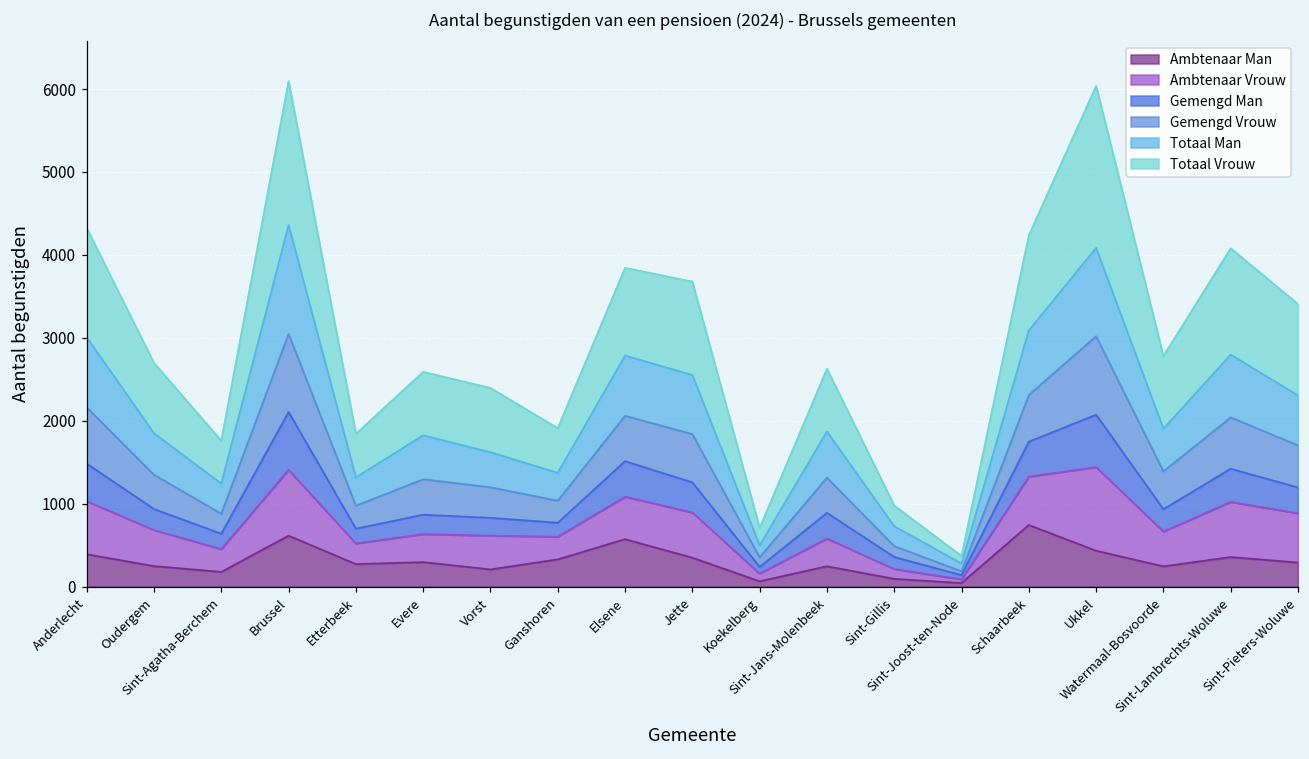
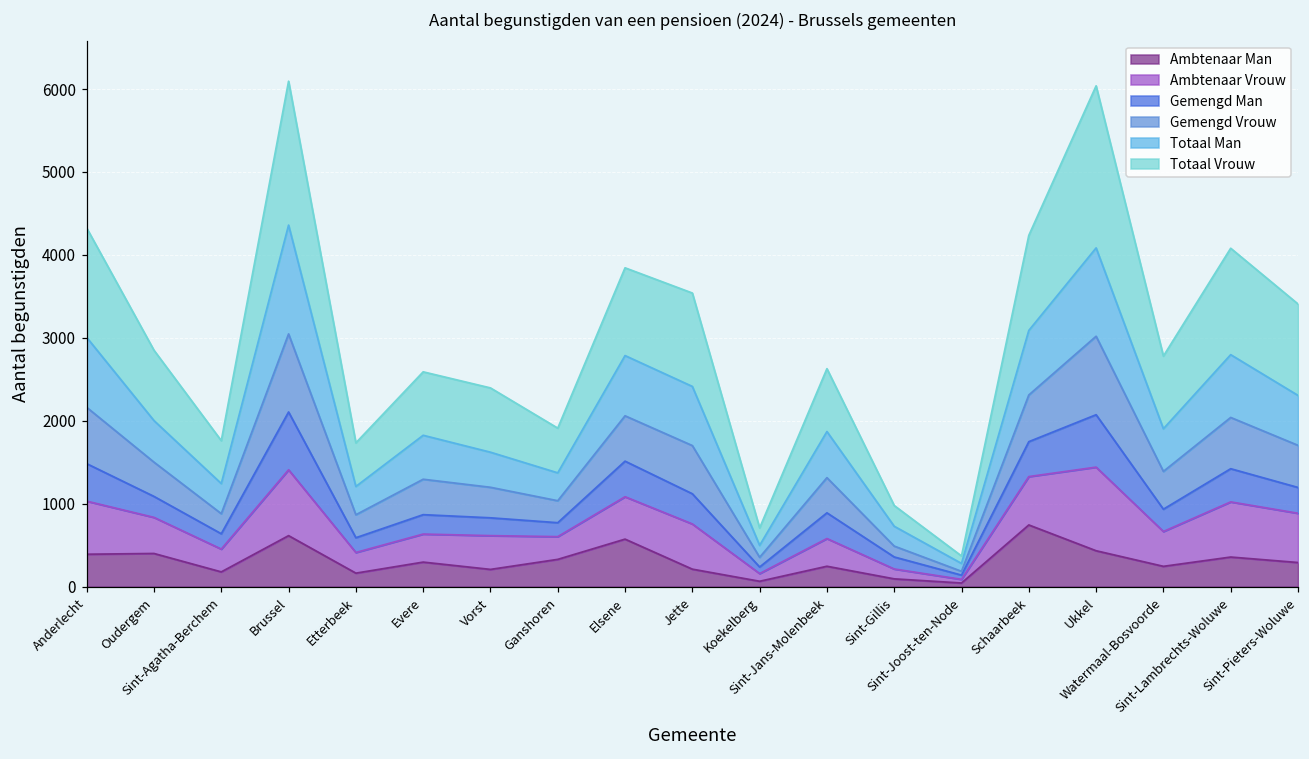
Ambtenaar Man, Oudergem: 200 -> 400
Ambtenaar Man, Etterbeek: 300 -> 200
Ambtenaar Man, Jette: 300 -> 200
